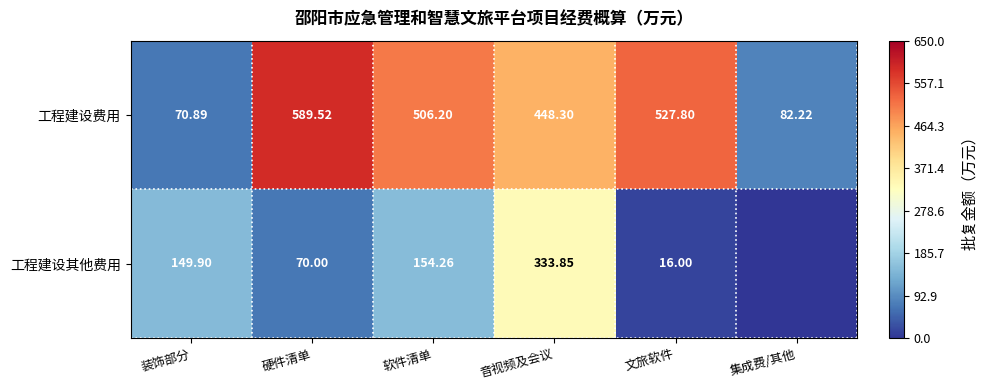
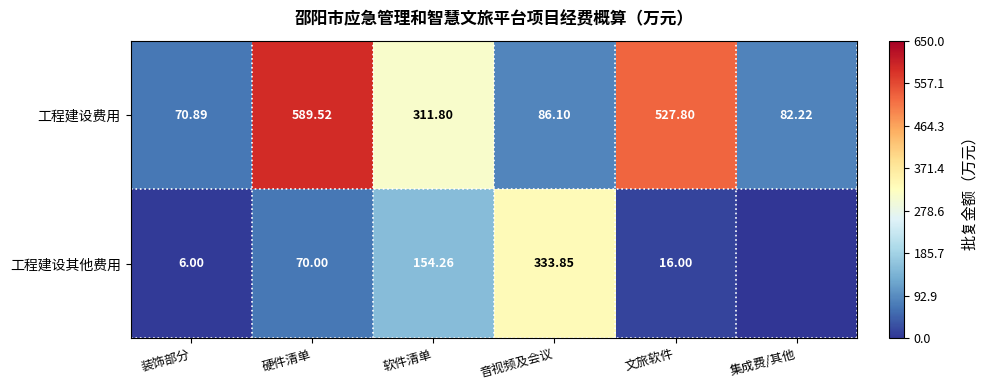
工程建设费用, 软件清单: 506.20 -> 311.80
工程建设费用, 音视频及会议: 448.30 -> 86.10
工程建设其他费用, 装饰部分: 149.90 -> 6.00
